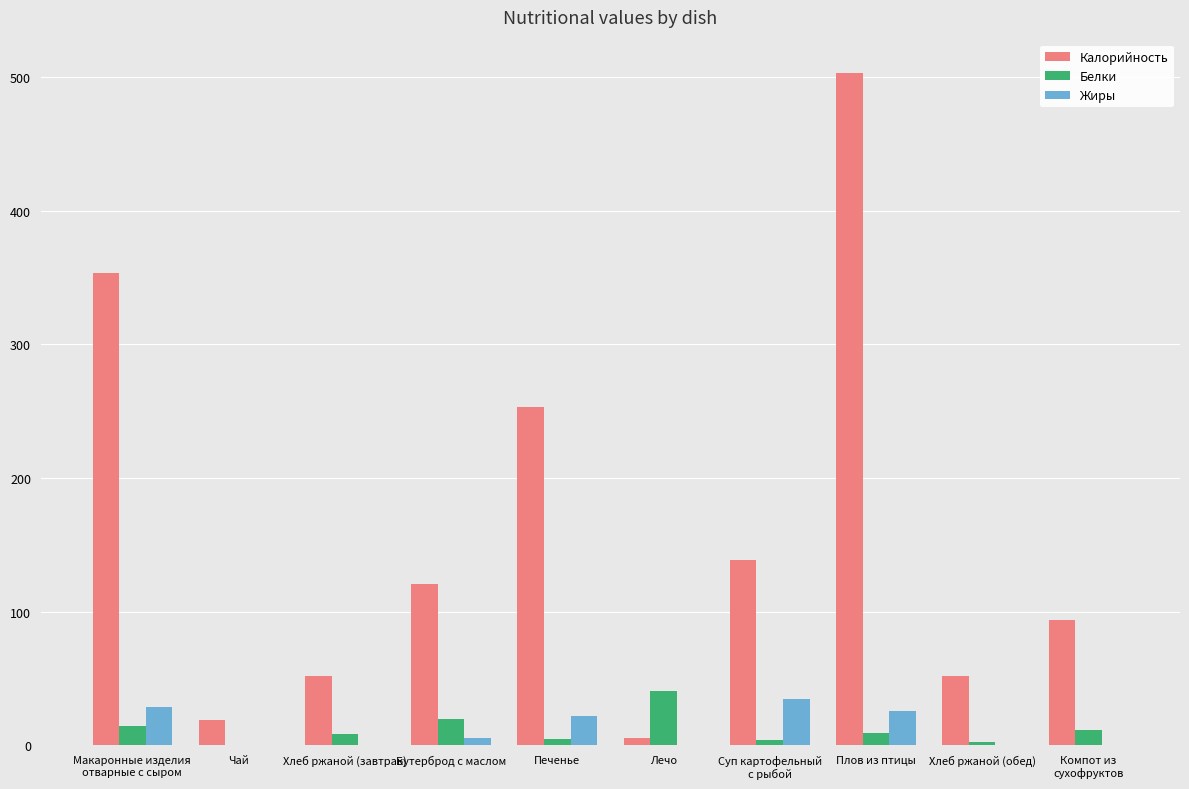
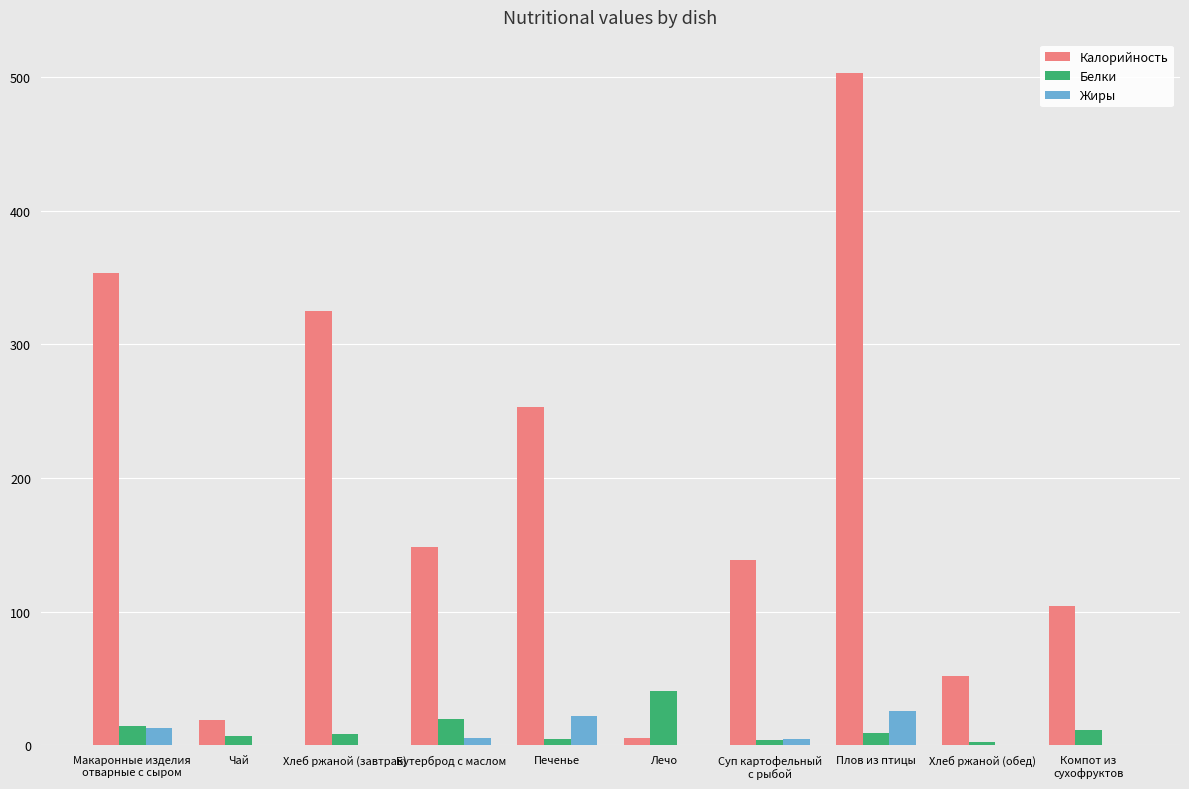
Жиры, Макаронные изделия отварные с сыром: 28 -> 13
Белки, Чай: 0 -> 7
Калорийность, Хлеб ржаной (завтрак): 52 -> 325
Калорийность, Бутерброд с маслом: 121 -> 148
Жиры, Суп картофельный с рыбой: 35 -> 5
Калорийность, Компот из сухофруктов: 94 -> 104
